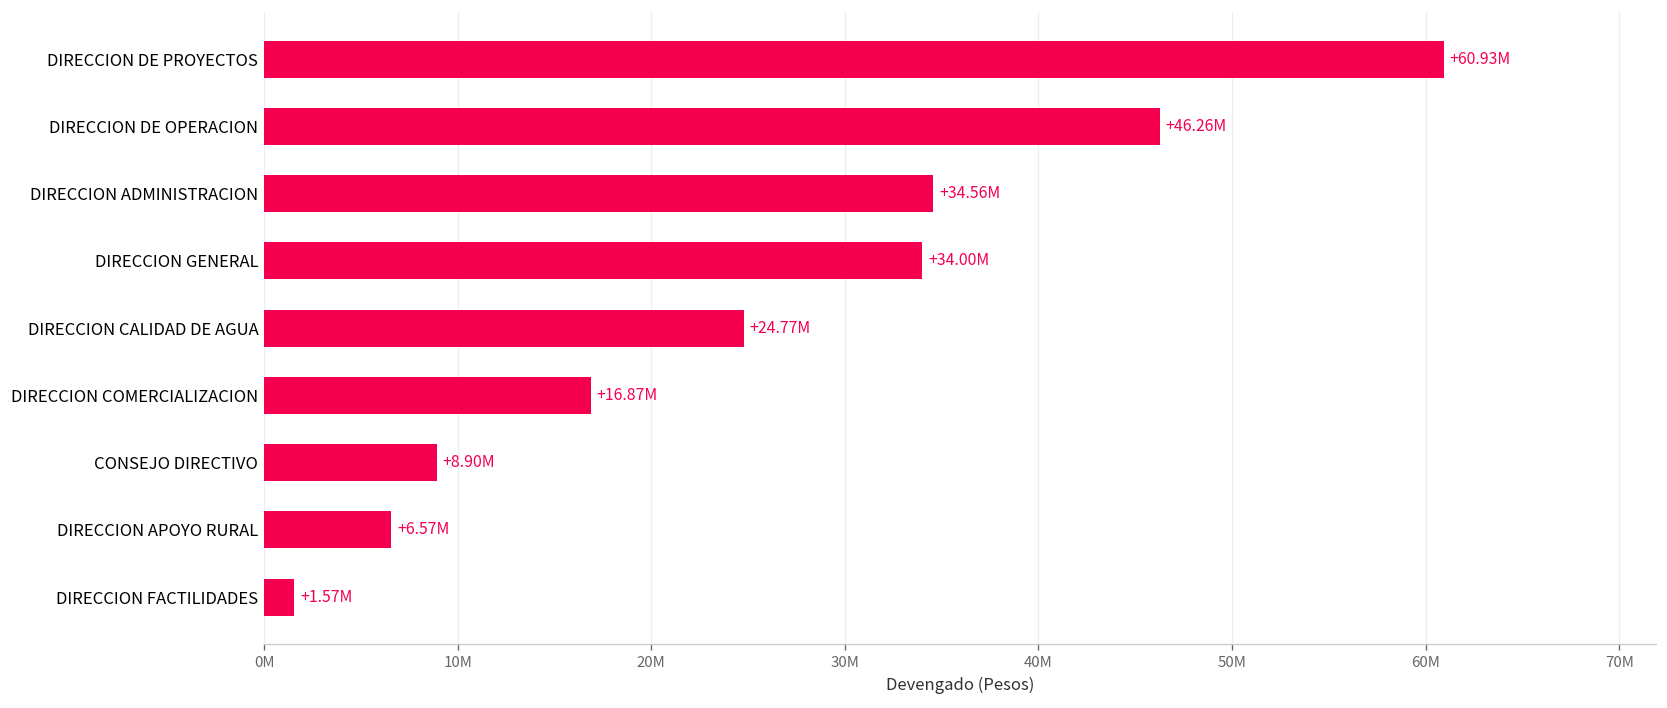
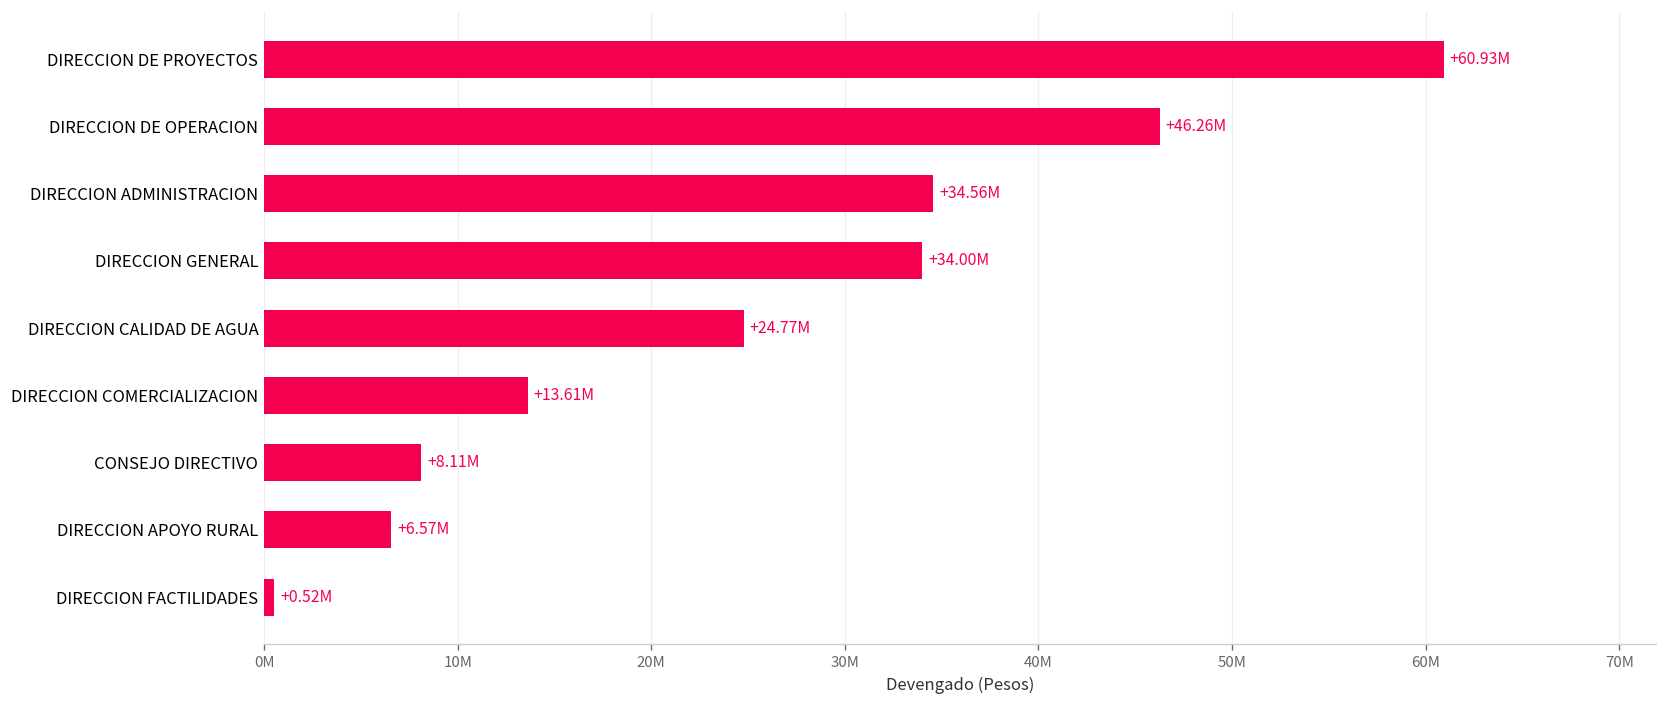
DIRECCION COMERCIALIZACION: +16.87M -> +13.61M
CONSEJO DIRECTIVO: +8.90M -> +8.11M
DIRECCION FACTILIDADES: +1.57M -> +0.52M
